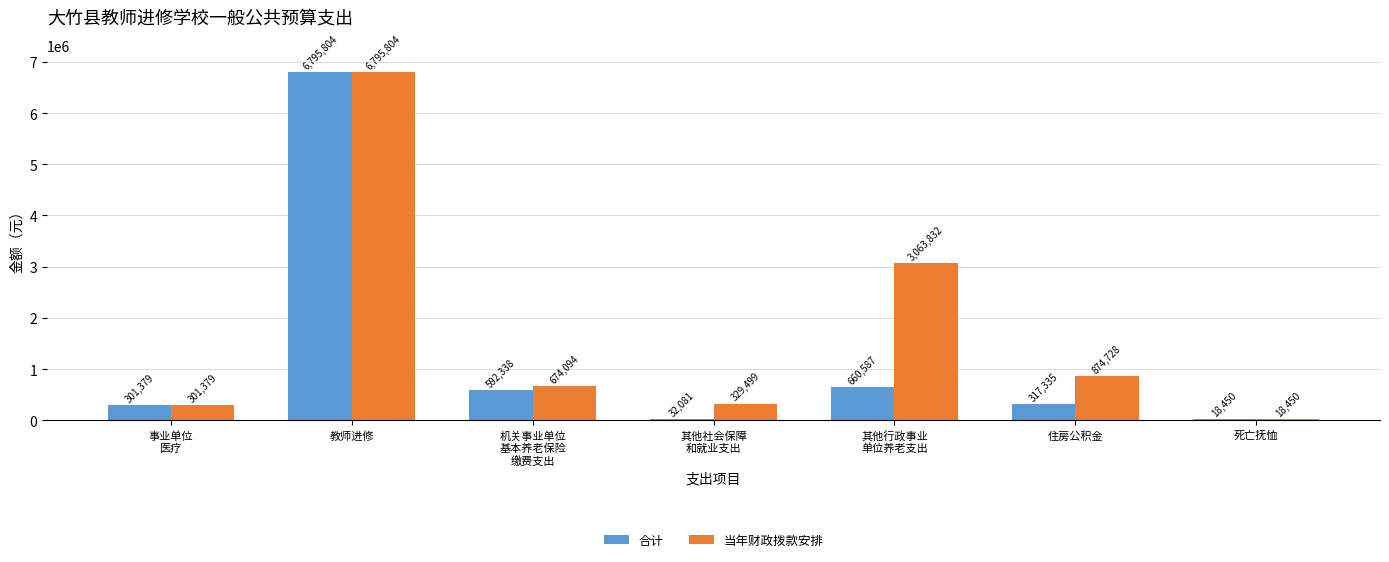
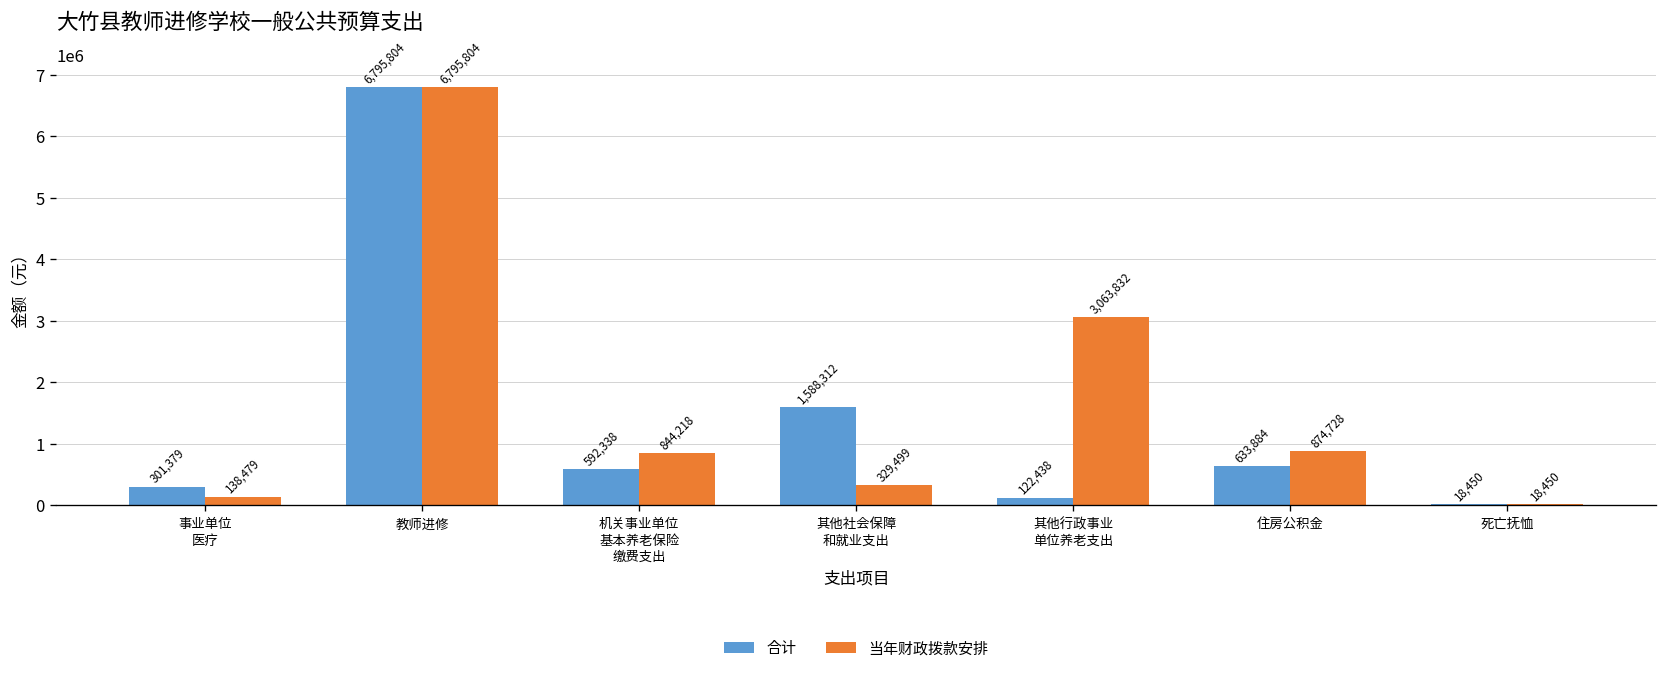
当年财政拨款安排, 事业单位 医疗: 301,379 -> 138,479
当年财政拨款安排, 机关事业单位 基本养老保险 缴费支出: 674,094 -> 844,218
合计, 其他社会保障 和就业支出: 32,081 -> 1,588,312
合计, 其他行政事业 单位养老支出: 660,587 -> 122,438
合计, 住房公积金: 317,335 -> 633,884
